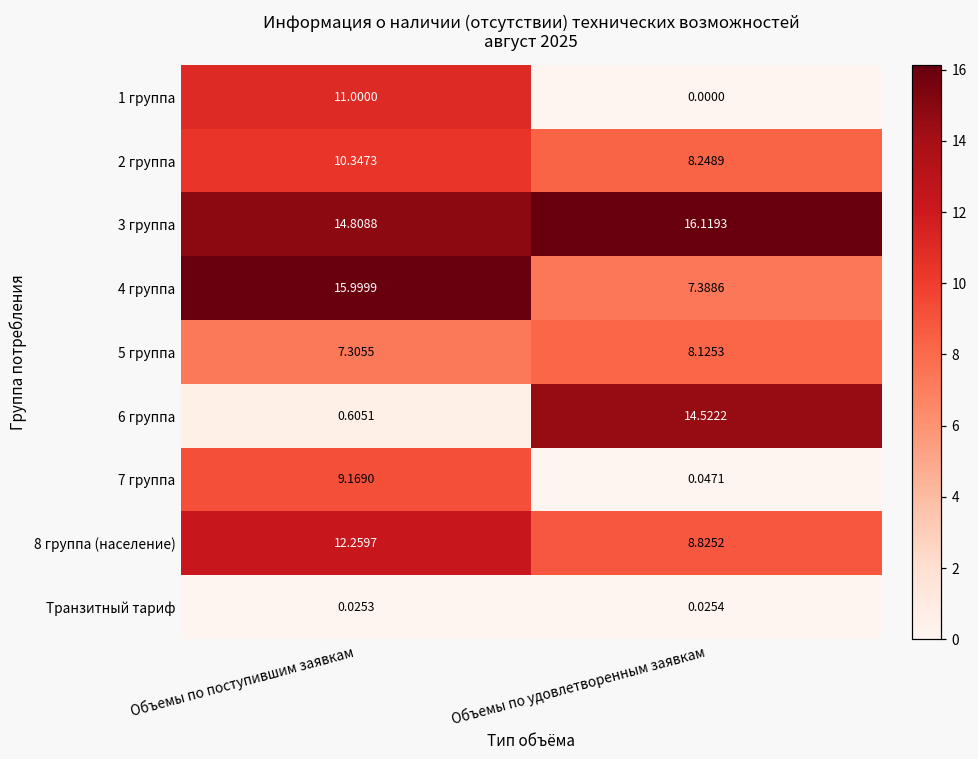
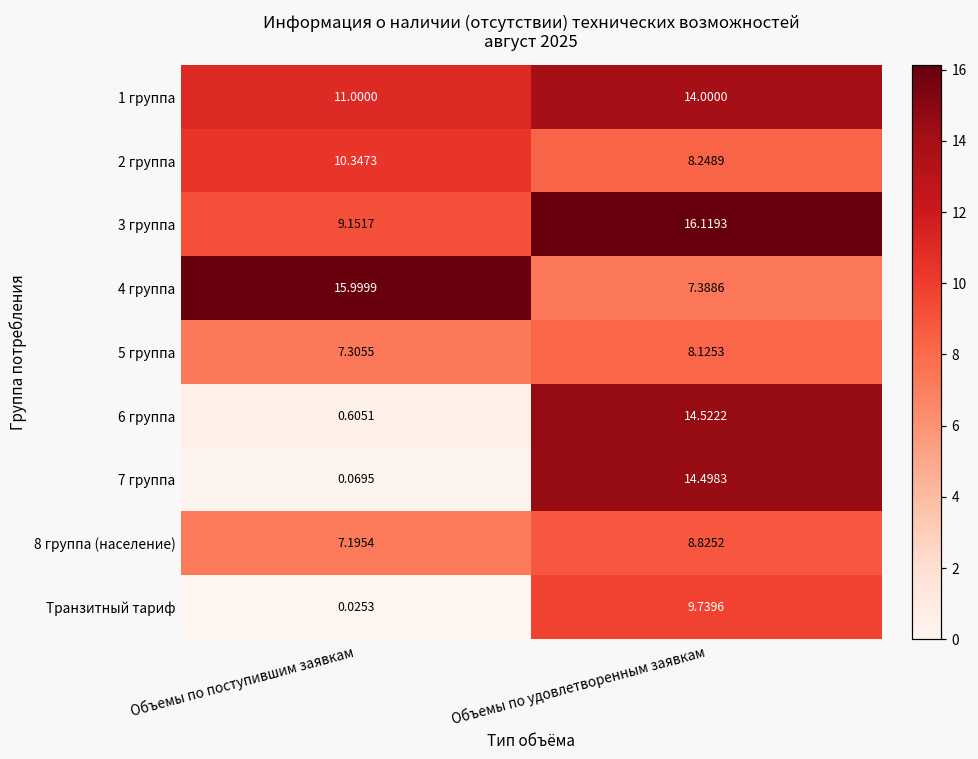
1 группа, Объемы по удовлетворенным заявкам: 0.0000 -> 14.0000
3 группа, Объемы по поступившим заявкам: 14.8088 -> 9.1517
7 группа, Объемы по поступившим заявкам: 9.1690 -> 0.0695
7 группа, Объемы по удовлетворенным заявкам: 0.0471 -> 14.4983
8 группа (население), Объемы по поступившим заявкам: 12.2597 -> 7.1954
Транзитный тариф, Объемы по удовлетворенным заявкам: 0.0254 -> 9.7396
